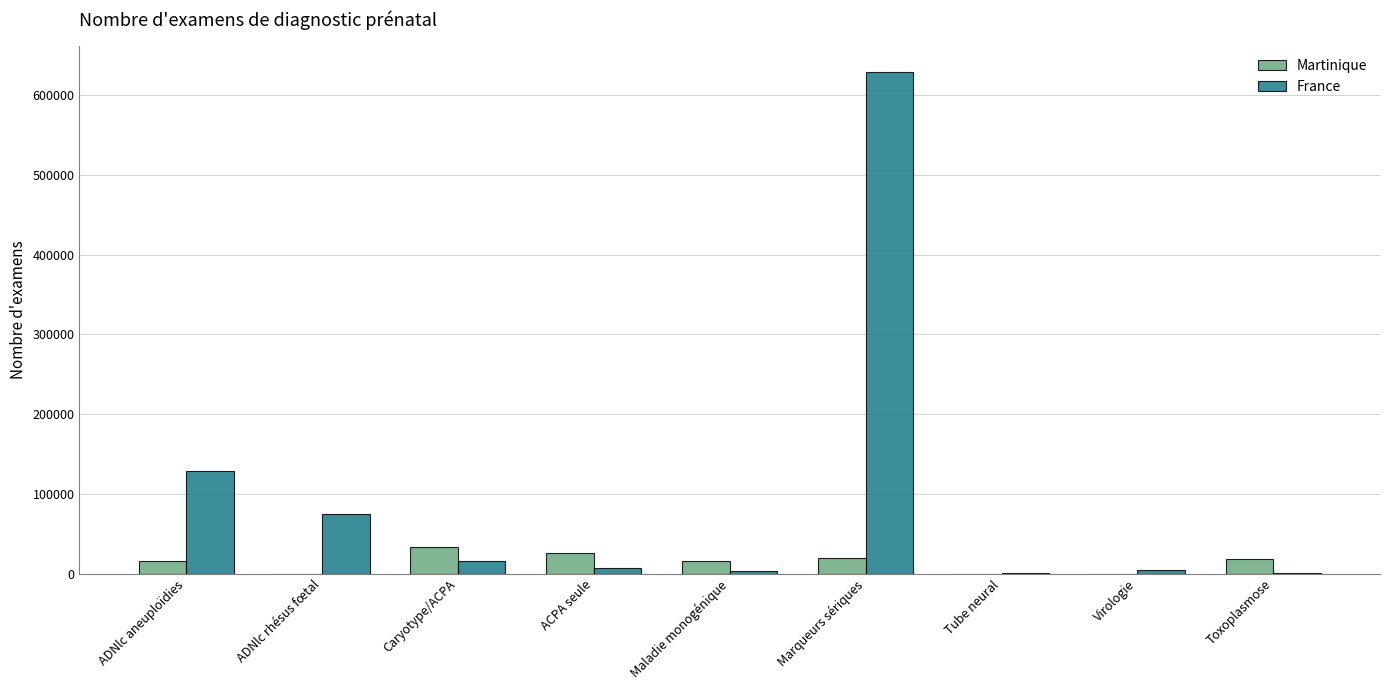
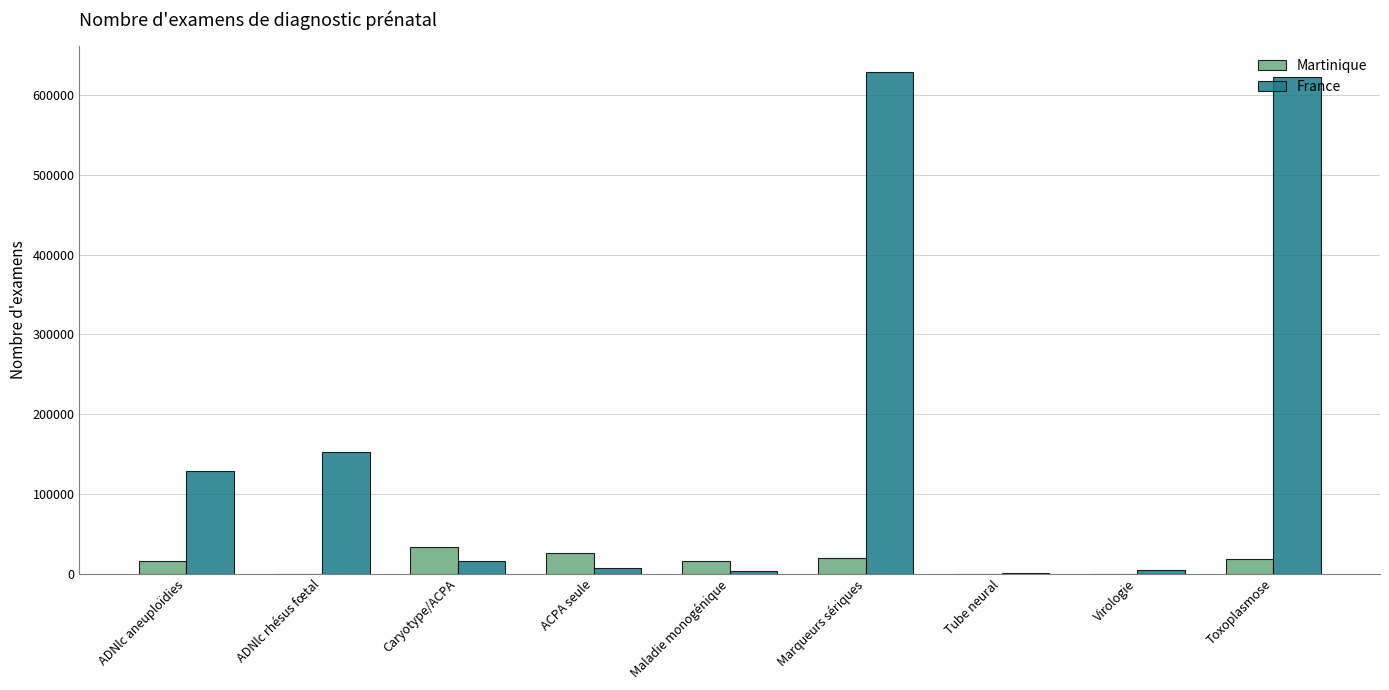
France, ADNlc rhésus fœtal: 70000 -> 150000
France, Toxoplasmose: 0 -> 620000
